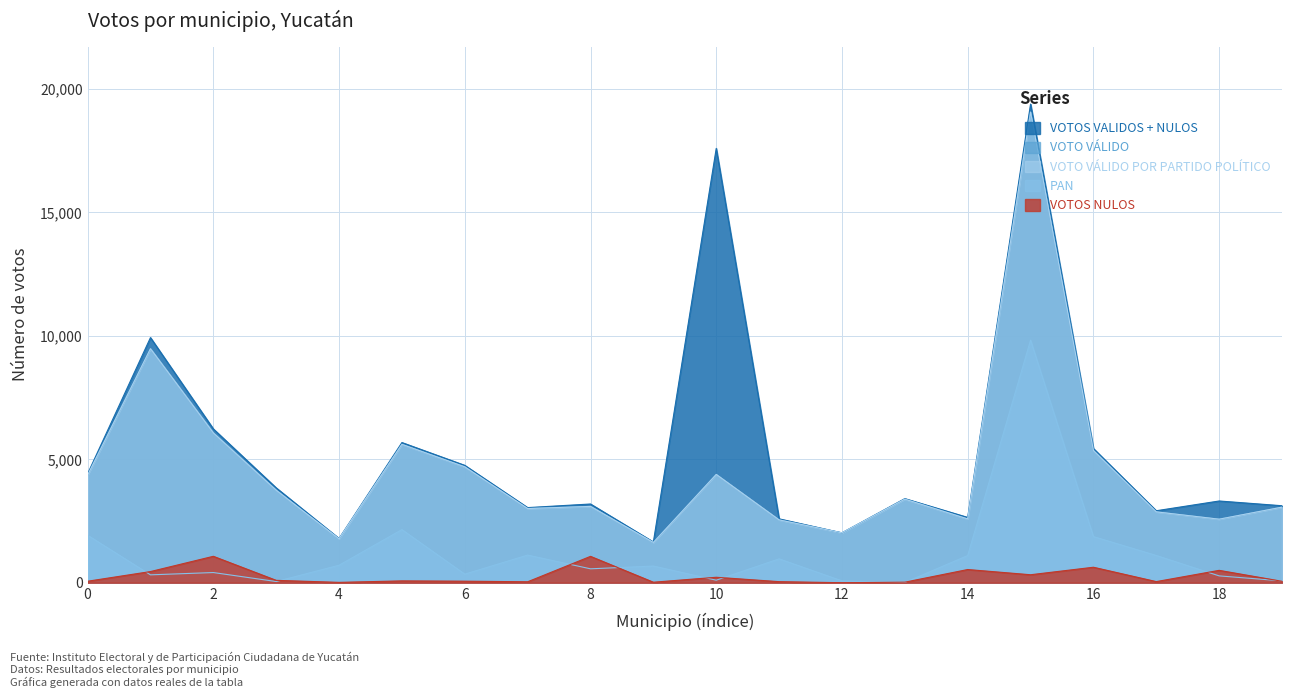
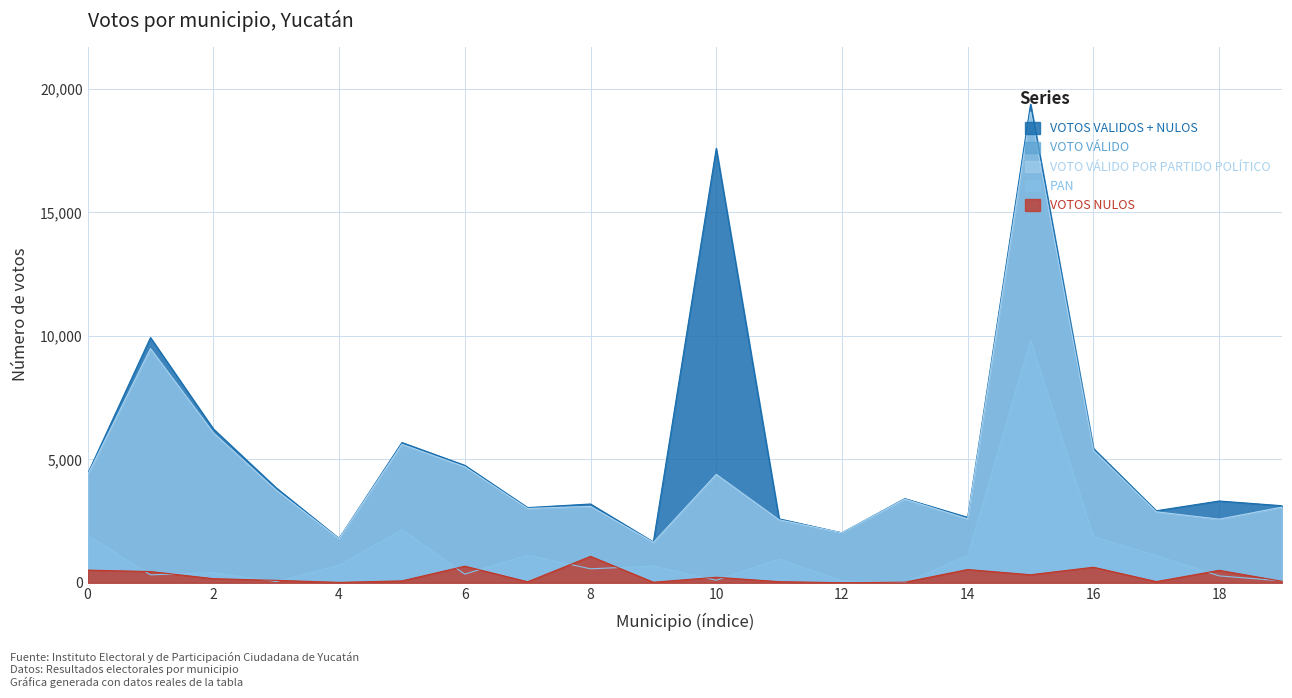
VOTOS NULOS, 0: 100 -> 500
VOTOS NULOS, 2: 1,100 -> 200
VOTOS NULOS, 6: 100 -> 700
